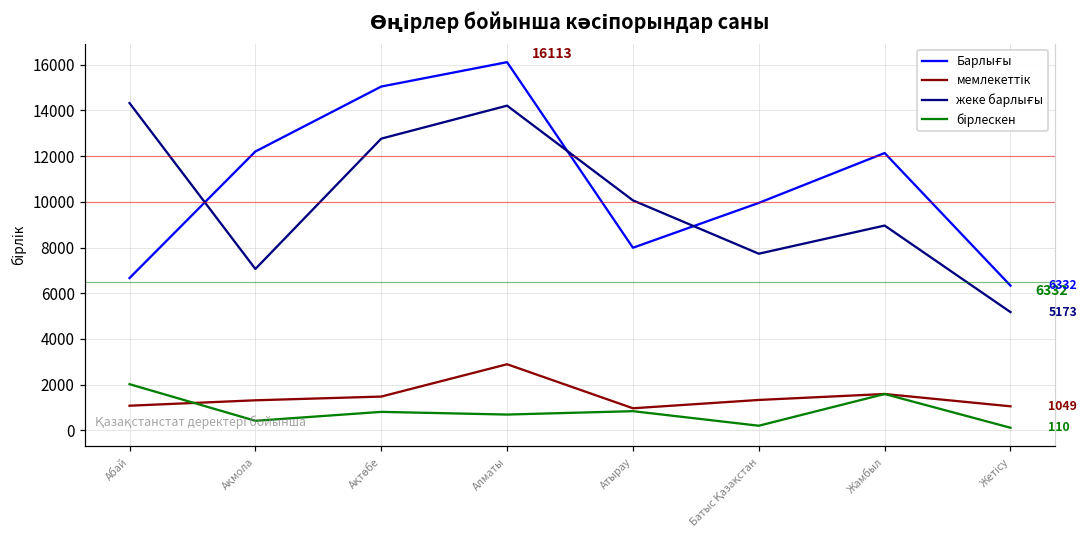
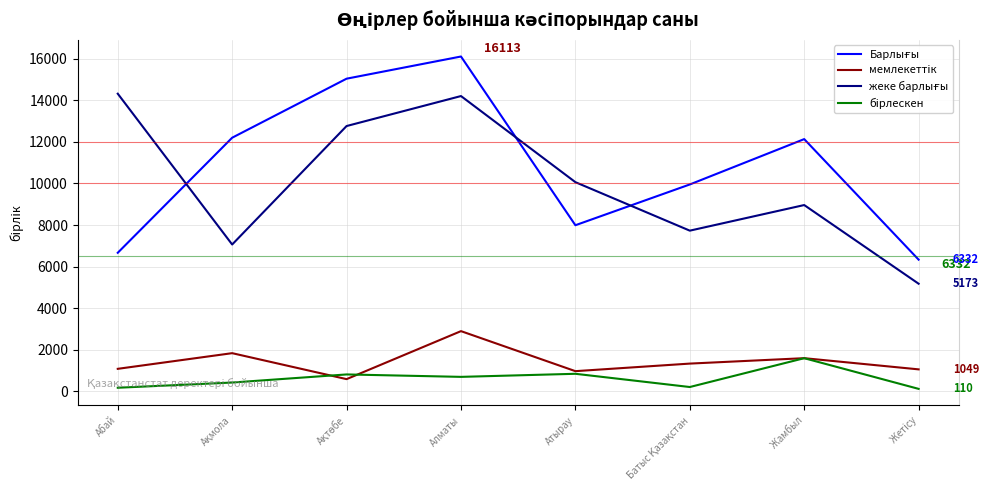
бірлескен, Абай: 2000 -> 200
мемлекеттік, Ақмола: 1300 -> 1800
мемлекеттік, Ақтөбе: 1500 -> 600
